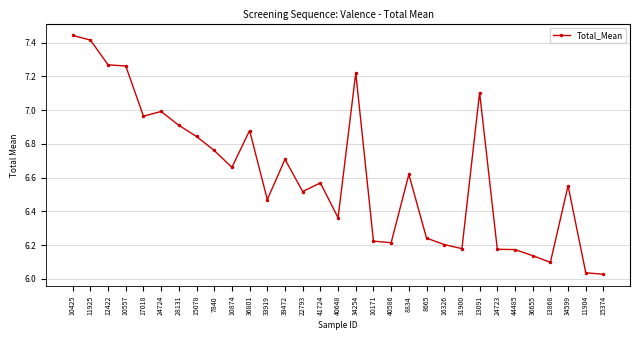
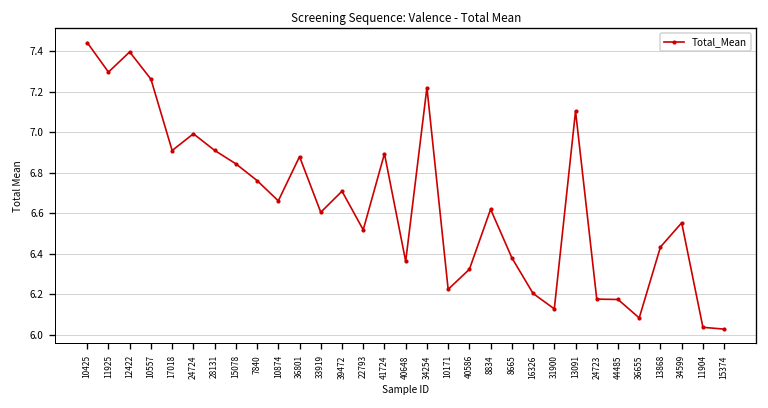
11925: 7.42 -> 7.30
12422: 7.27 -> 7.40
17018: 6.96 -> 6.91
33919: 6.47 -> 6.60
41724: 6.57 -> 6.89
40586: 6.21 -> 6.32
8665: 6.24 -> 6.38
31900: 6.18 -> 6.13
36655: 6.14 -> 6.08
13868: 6.10 -> 6.43
